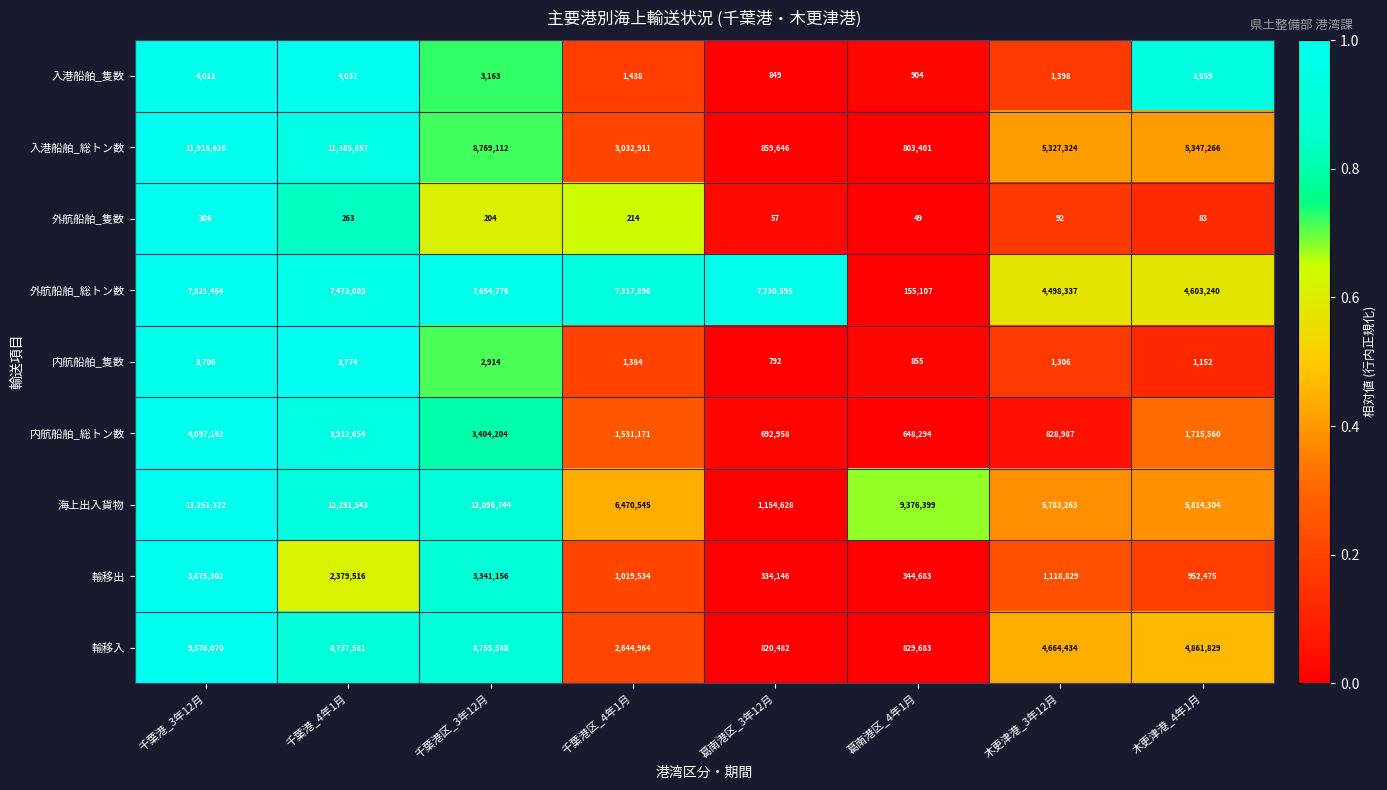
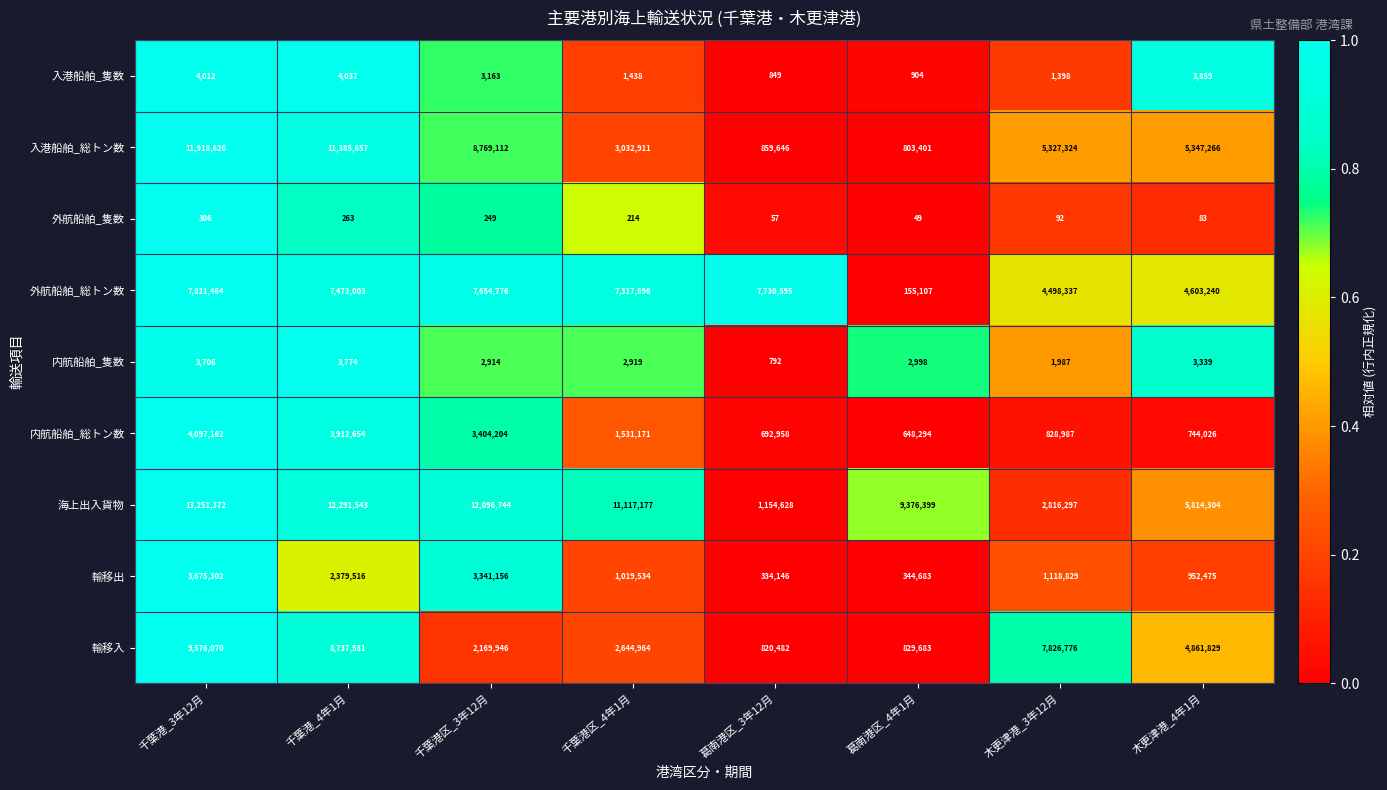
外航船舶_隻数, 千葉港区_3年12月: 204 -> 249
内航船舶_隻数, 千葉港区_4年1月: 1,384 -> 2,919
内航船舶_隻数, 葛南港区_4年1月: 855 -> 2,998
内航船舶_隻数, 木更津港_3年12月: 1,306 -> 1,987
内航船舶_隻数, 木更津港_4年1月: 1,152 -> 3,339
内航船舶_総トン数, 木更津港_4年1月: 1,715,560 -> 744,026
海上出入貨物, 千葉港区_4年1月: 6,470,545 -> 11,117,177
海上出入貨物, 木更津港_3年12月: 5,783,263 -> 2,816,297
輸移入, 千葉港区_3年12月: 8,755,588 -> 2,169,946
輸移入, 木更津港_3年12月: 4,664,434 -> 7,826,776
